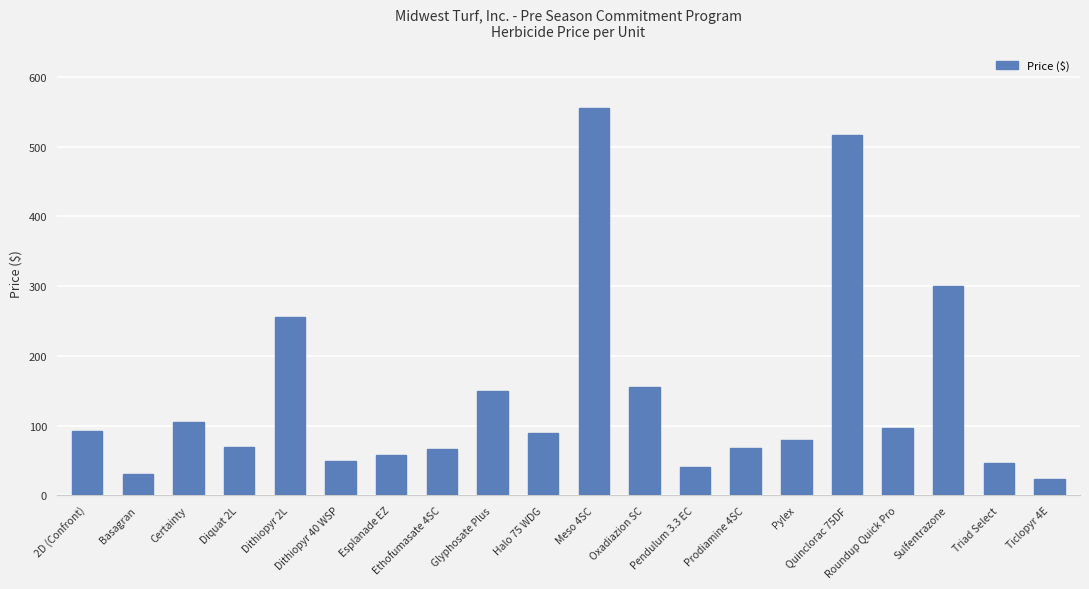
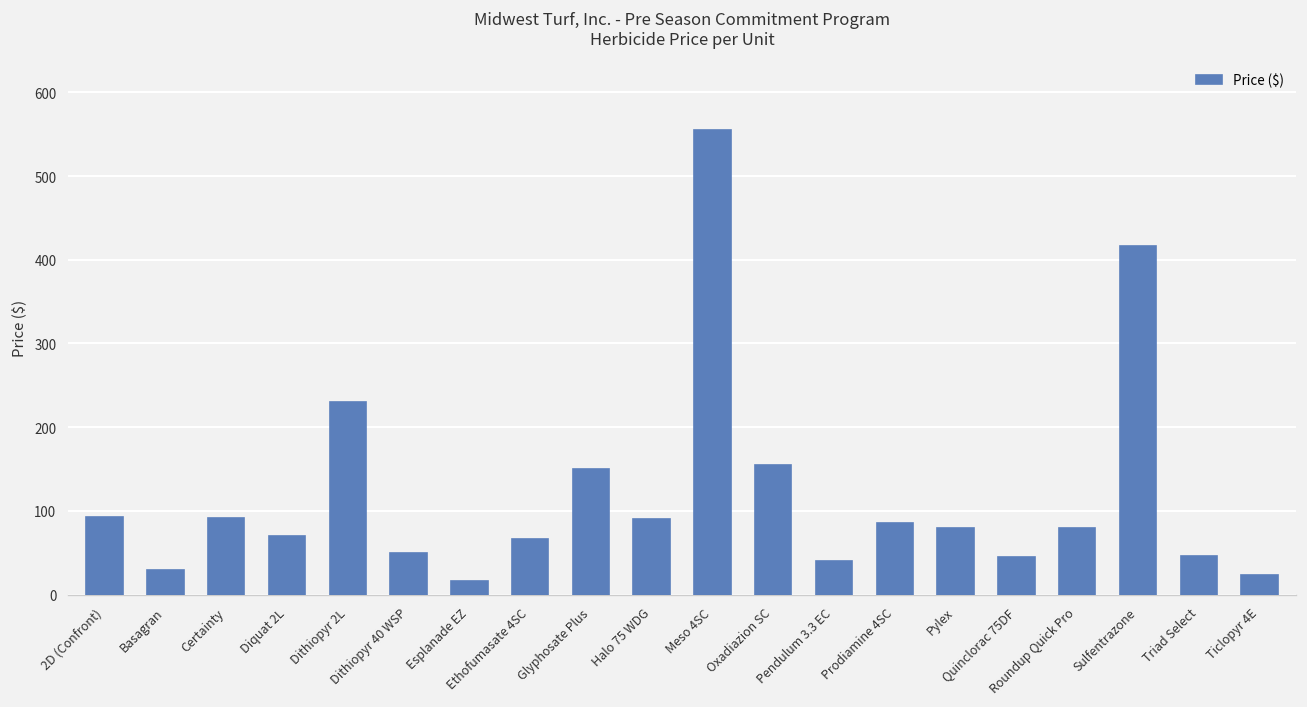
Certainty: 110 -> 90
Dithiopyr 2L: 260 -> 230
Esplanade EZ: 60 -> 20
Prodiamine 4SC: 70 -> 90
Quinclorac 75DF: 520 -> 50
Roundup Quick Pro: 100 -> 80
Sulfentrazone: 300 -> 420
